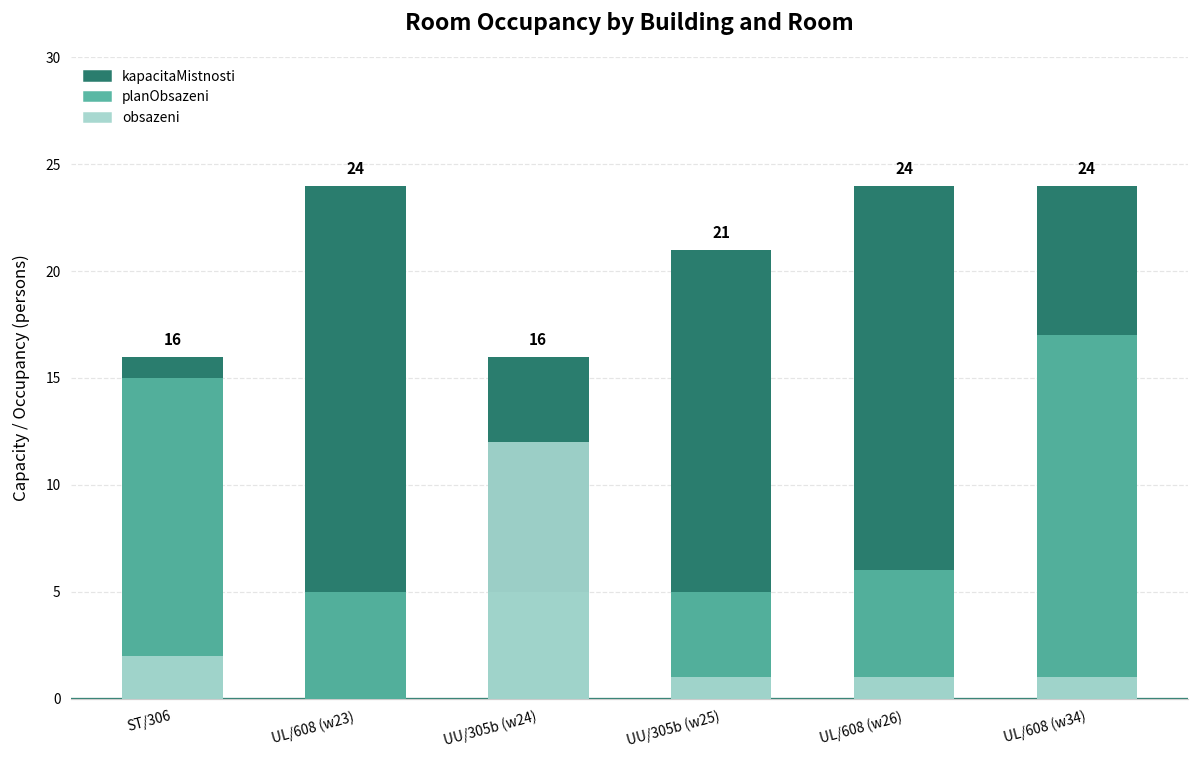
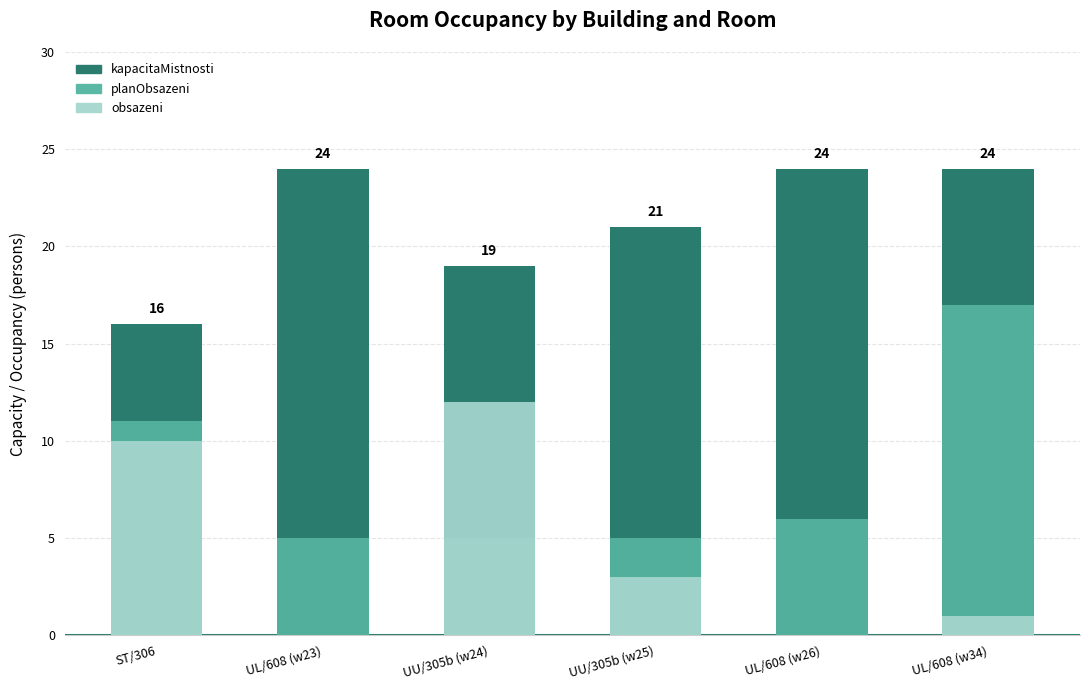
planObsazeni, ST/306: 15 -> 11
obsazeni, ST/306: 2 -> 10
kapacitaMistnosti, UU/305b (w24): 16 -> 19
obsazeni, UU/305b (w25): 1 -> 3
obsazeni, UL/608 (w26): 1 -> 0
